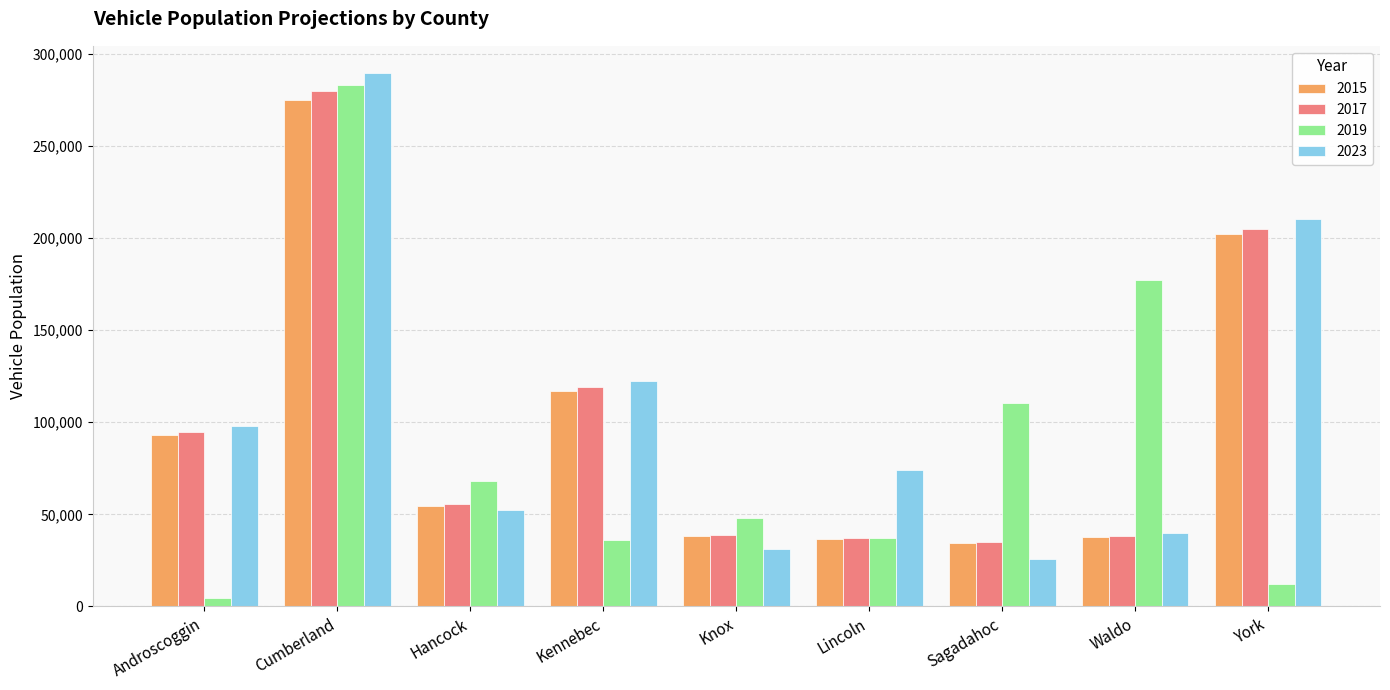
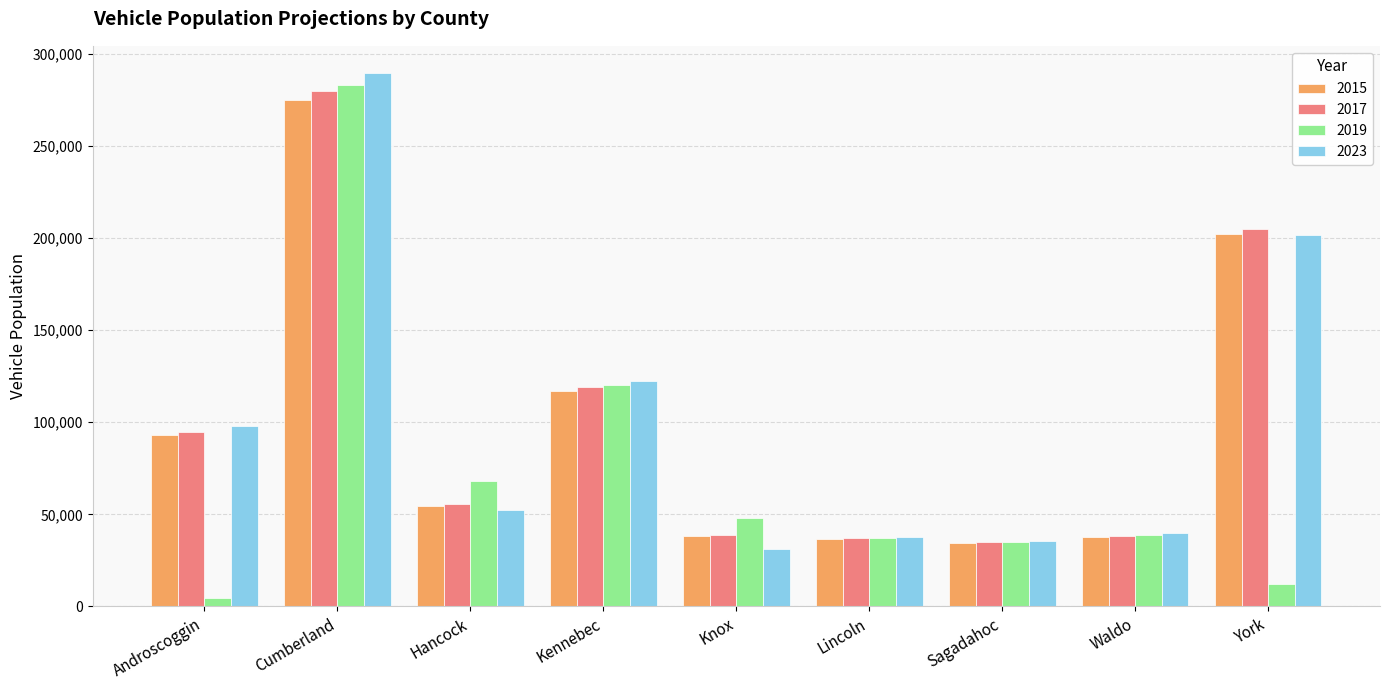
2019, Kennebec: 36,000 -> 120,000
2023, Lincoln: 74,000 -> 38,000
2019, Sagadahoc: 110,000 -> 35,000
2023, Sagadahoc: 26,000 -> 36,000
2019, Waldo: 177,000 -> 39,000
2023, York: 210,000 -> 202,000
